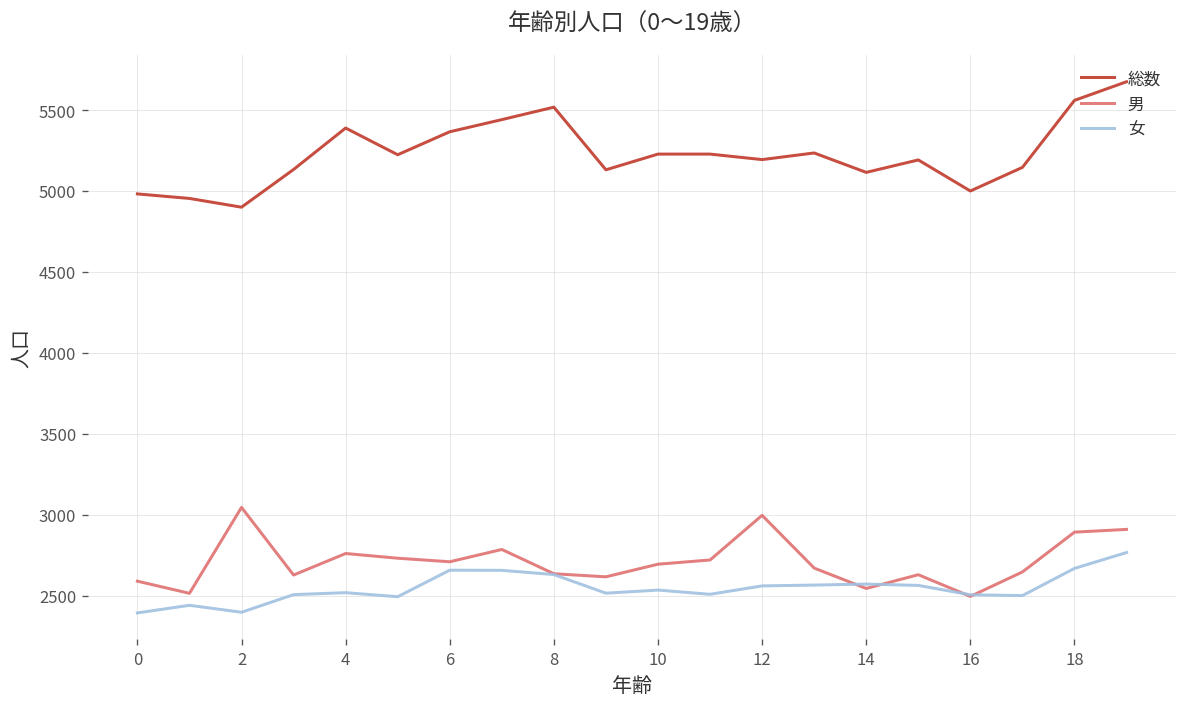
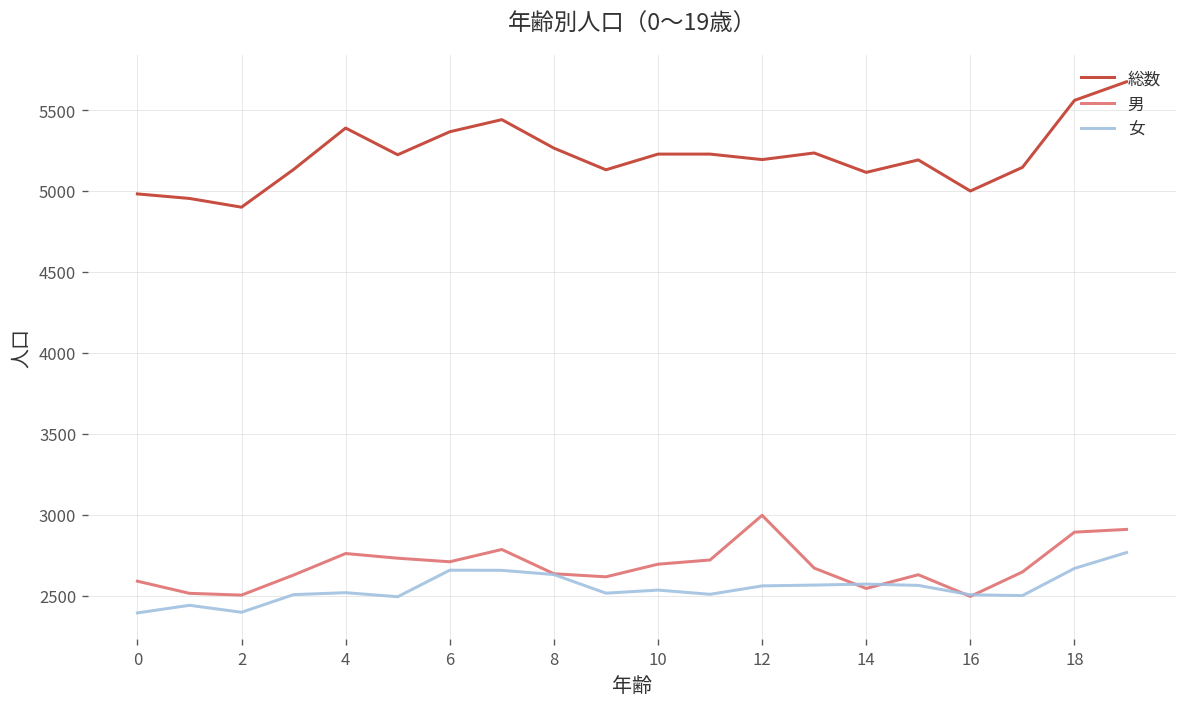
男, 2: 3050 -> 2500
総数, 8: 5520 -> 5270
